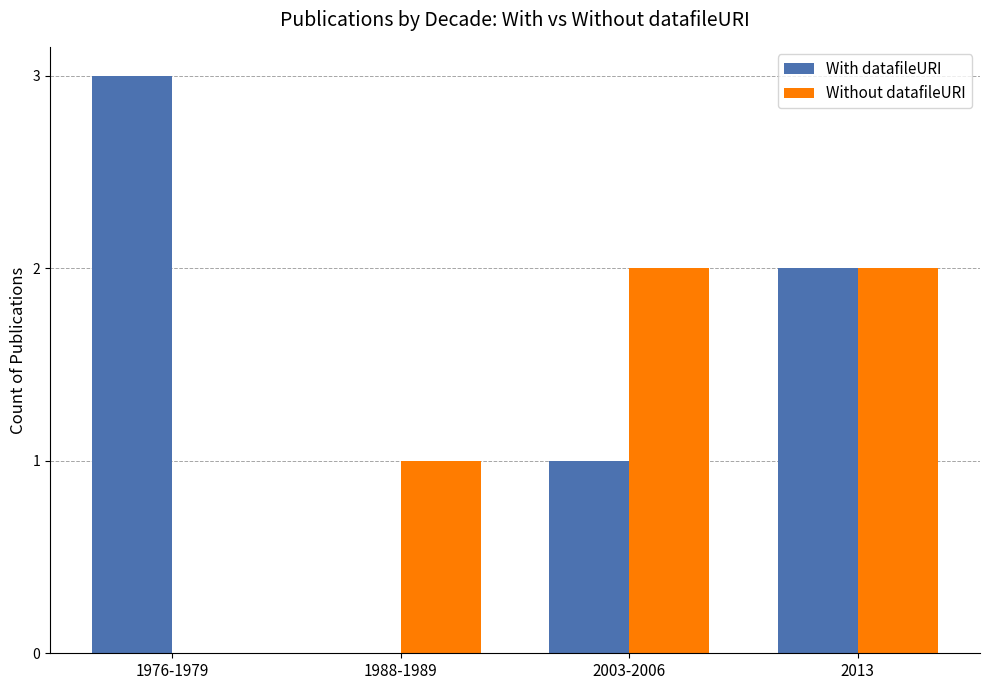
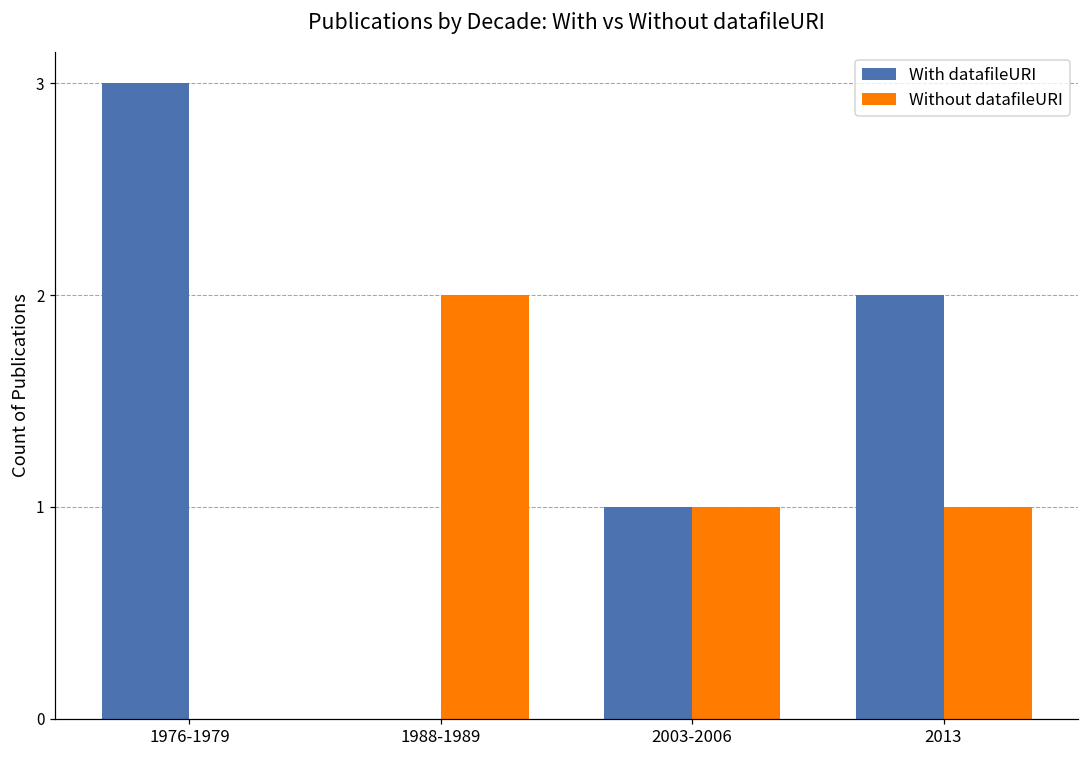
Without datafileURI, 1988-1989: 1 -> 2
Without datafileURI, 2003-2006: 2 -> 1
Without datafileURI, 2013: 2 -> 1
